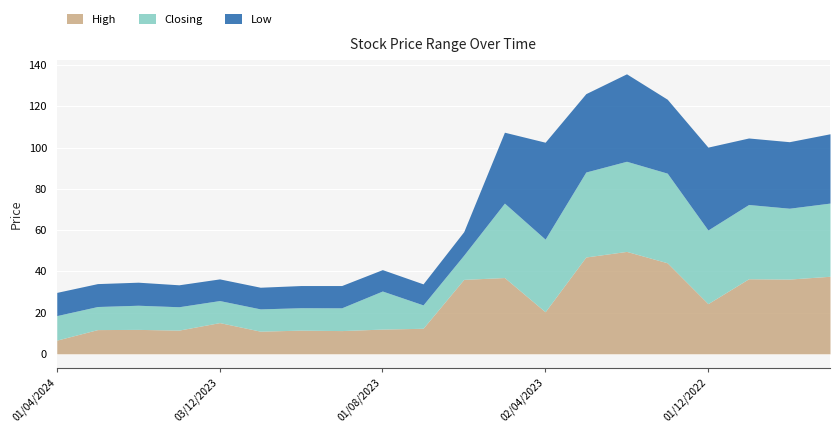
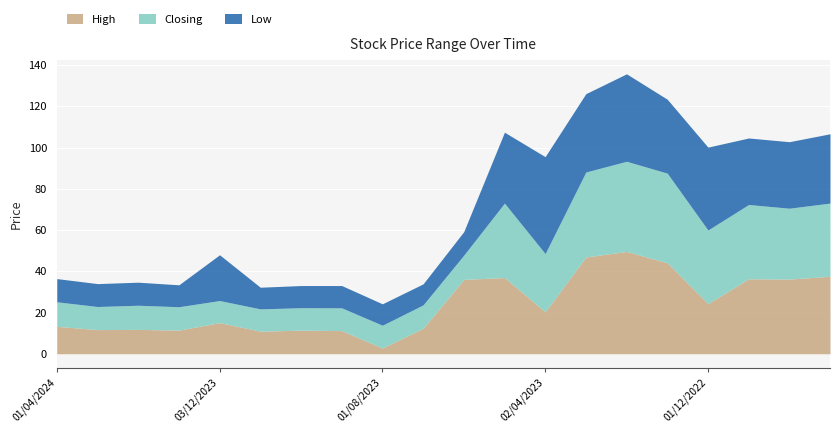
High, 01/04/2024: 7 -> 13
Low, 03/12/2023: 11 -> 22
High, 01/08/2023: 12 -> 3
Closing, 01/08/2023: 18 -> 11
Closing, 02/04/2023: 35 -> 28
